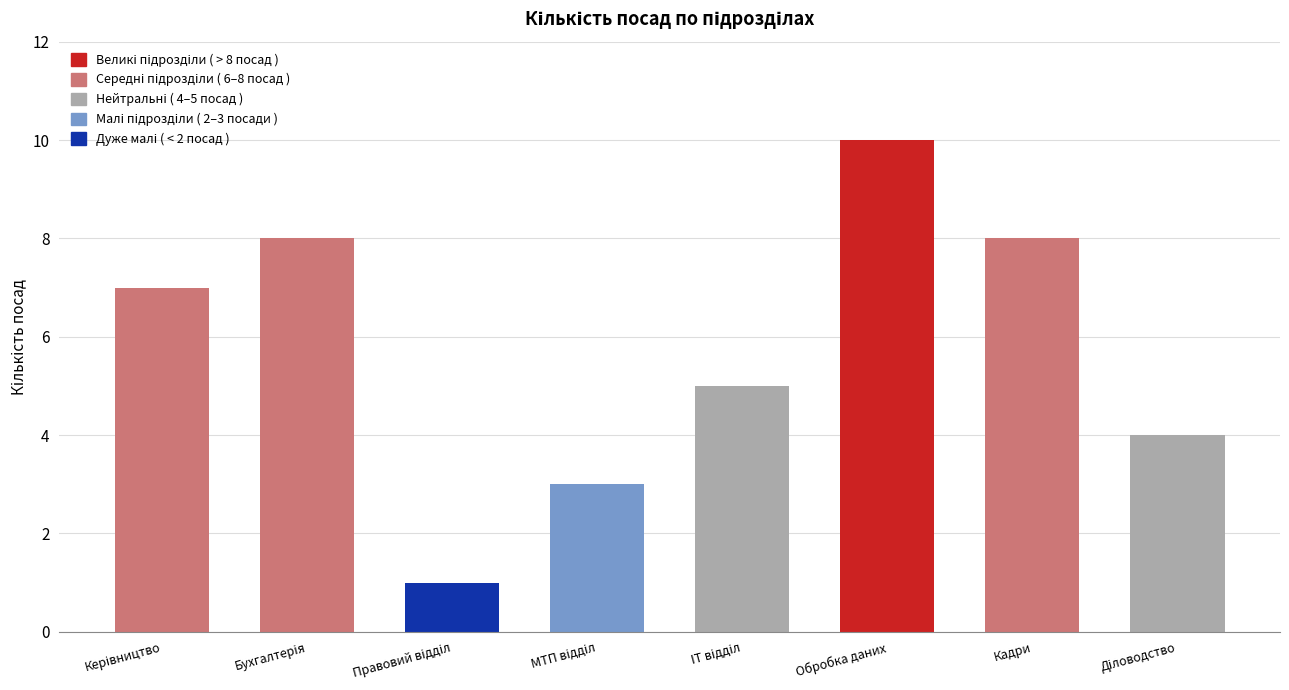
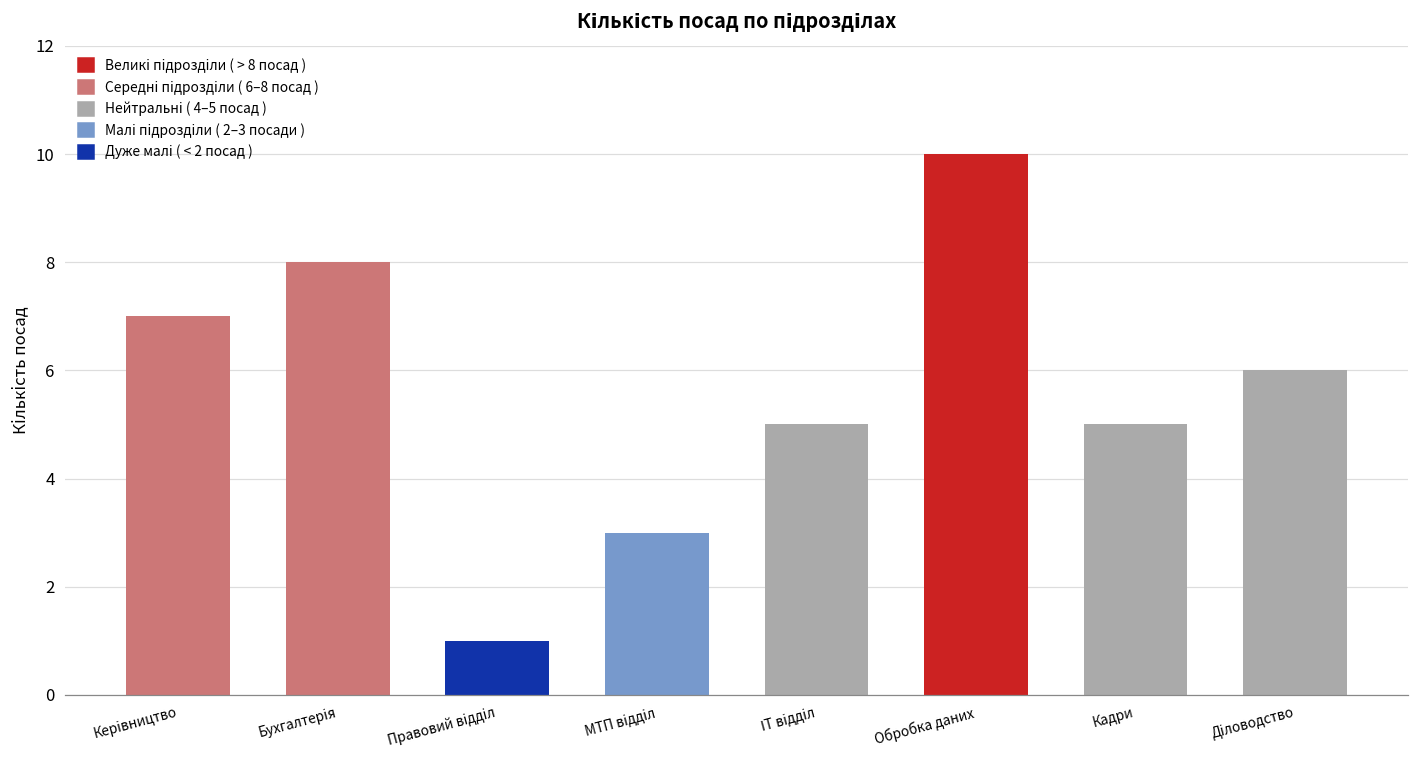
Кадри: 8 -> 5
Діловодство: 4 -> 6
